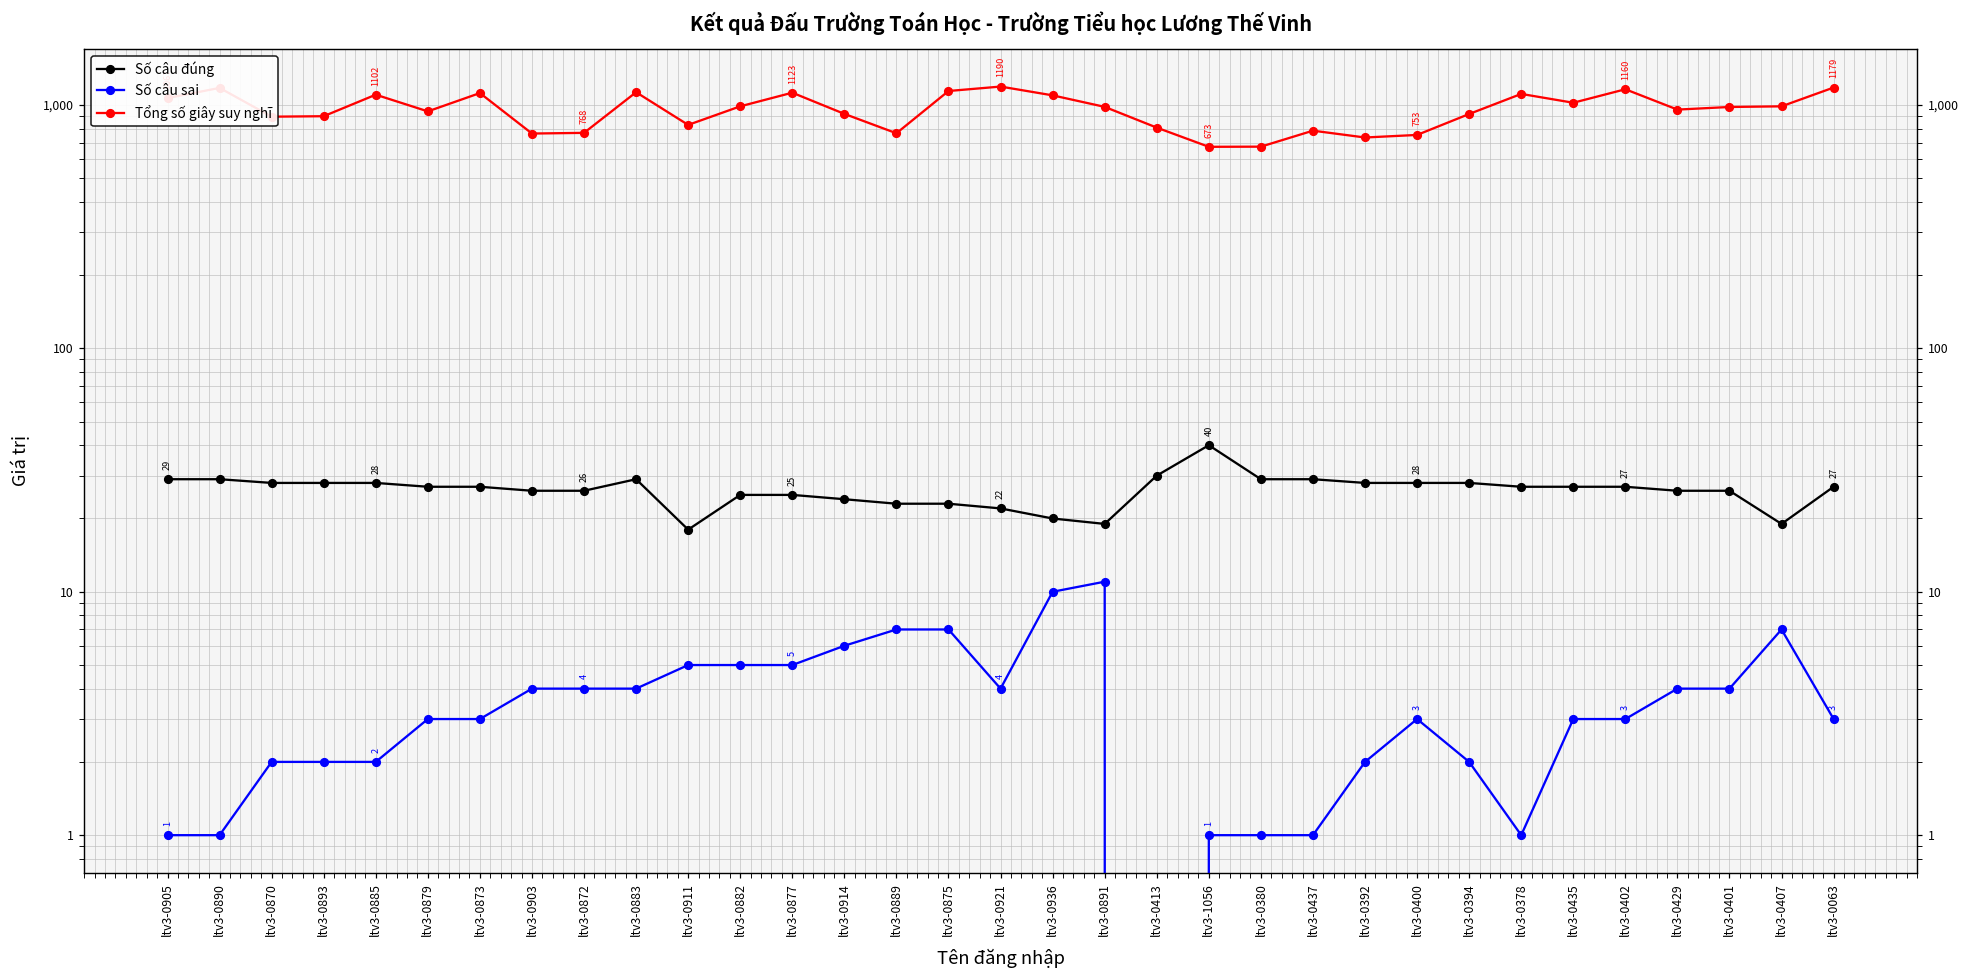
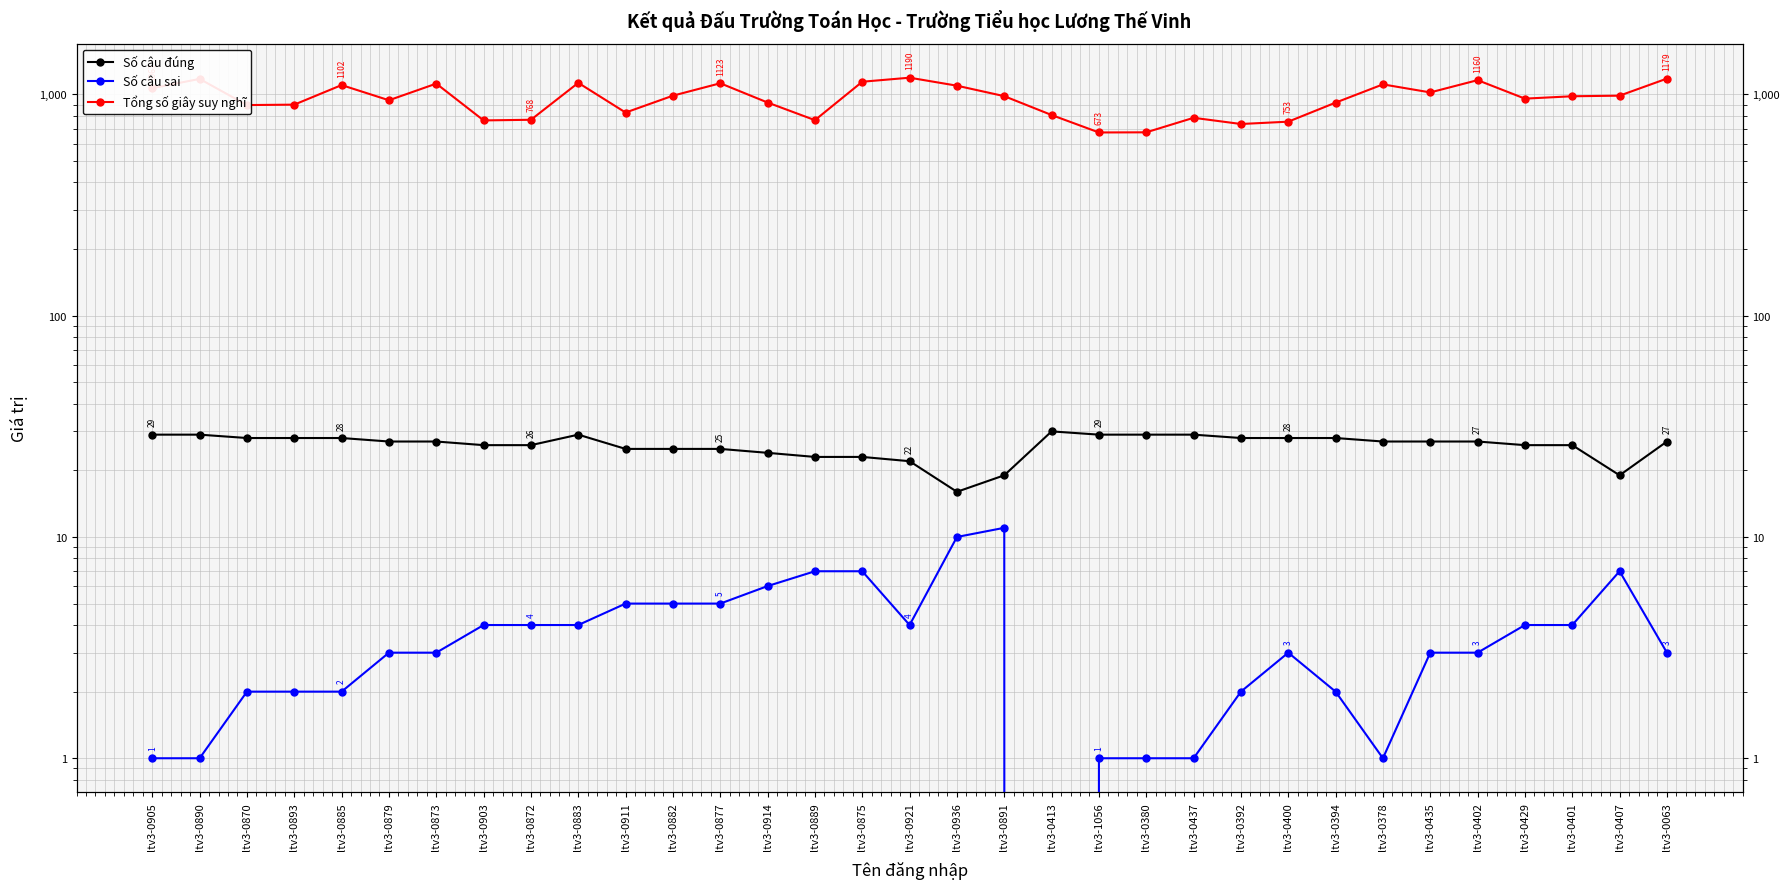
Số câu đúng, ltv3-0911: 18 -> 25
Số câu đúng, ltv3-0936: 20 -> 16
Số câu đúng, ltv3-1056: 40 -> 29
